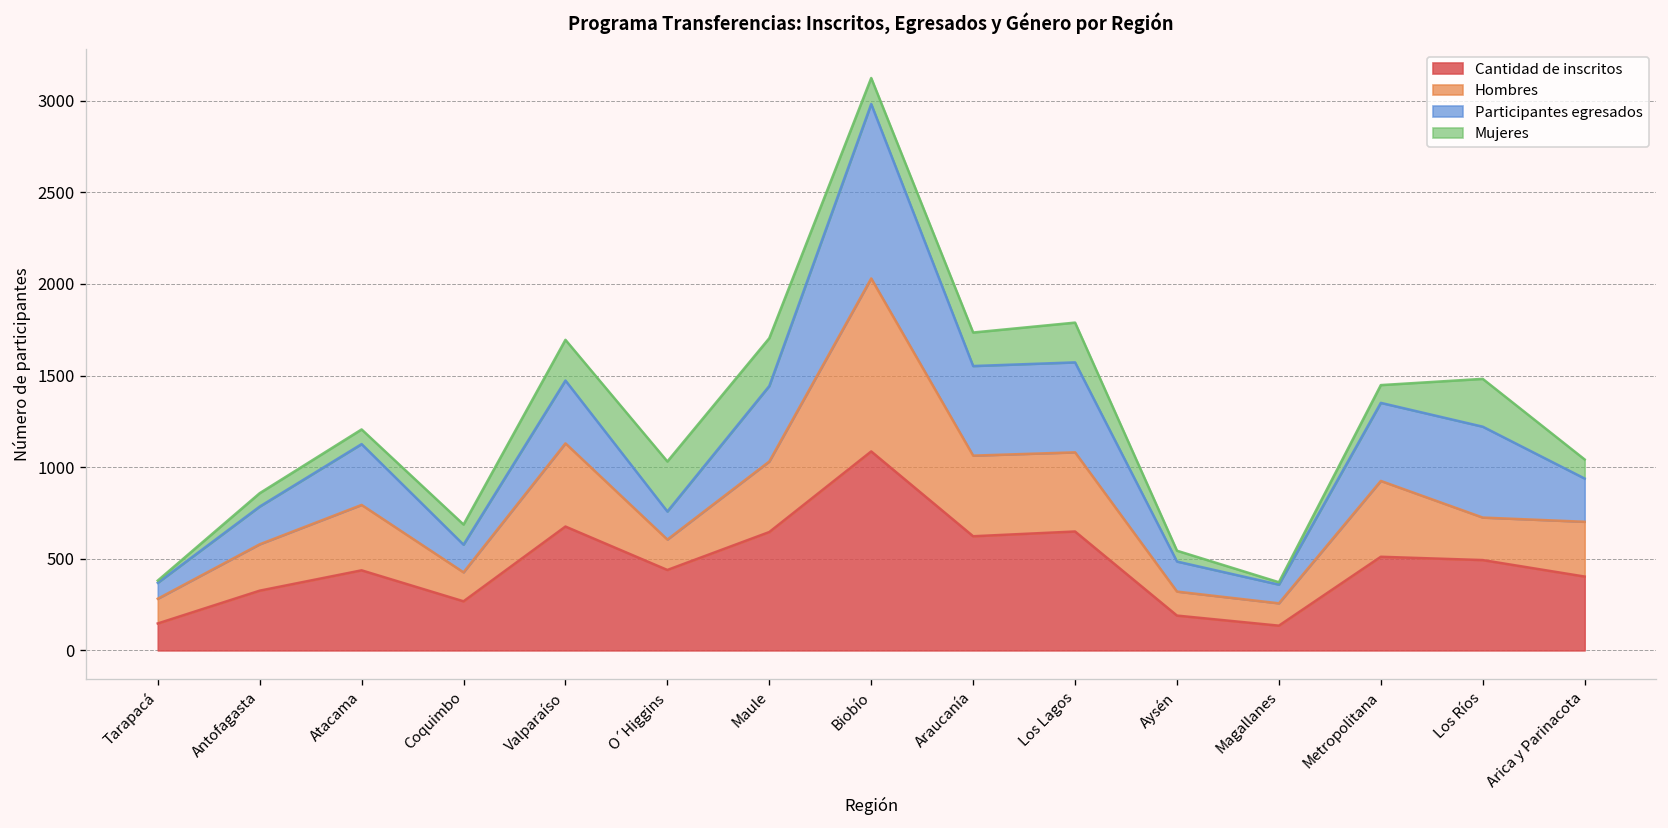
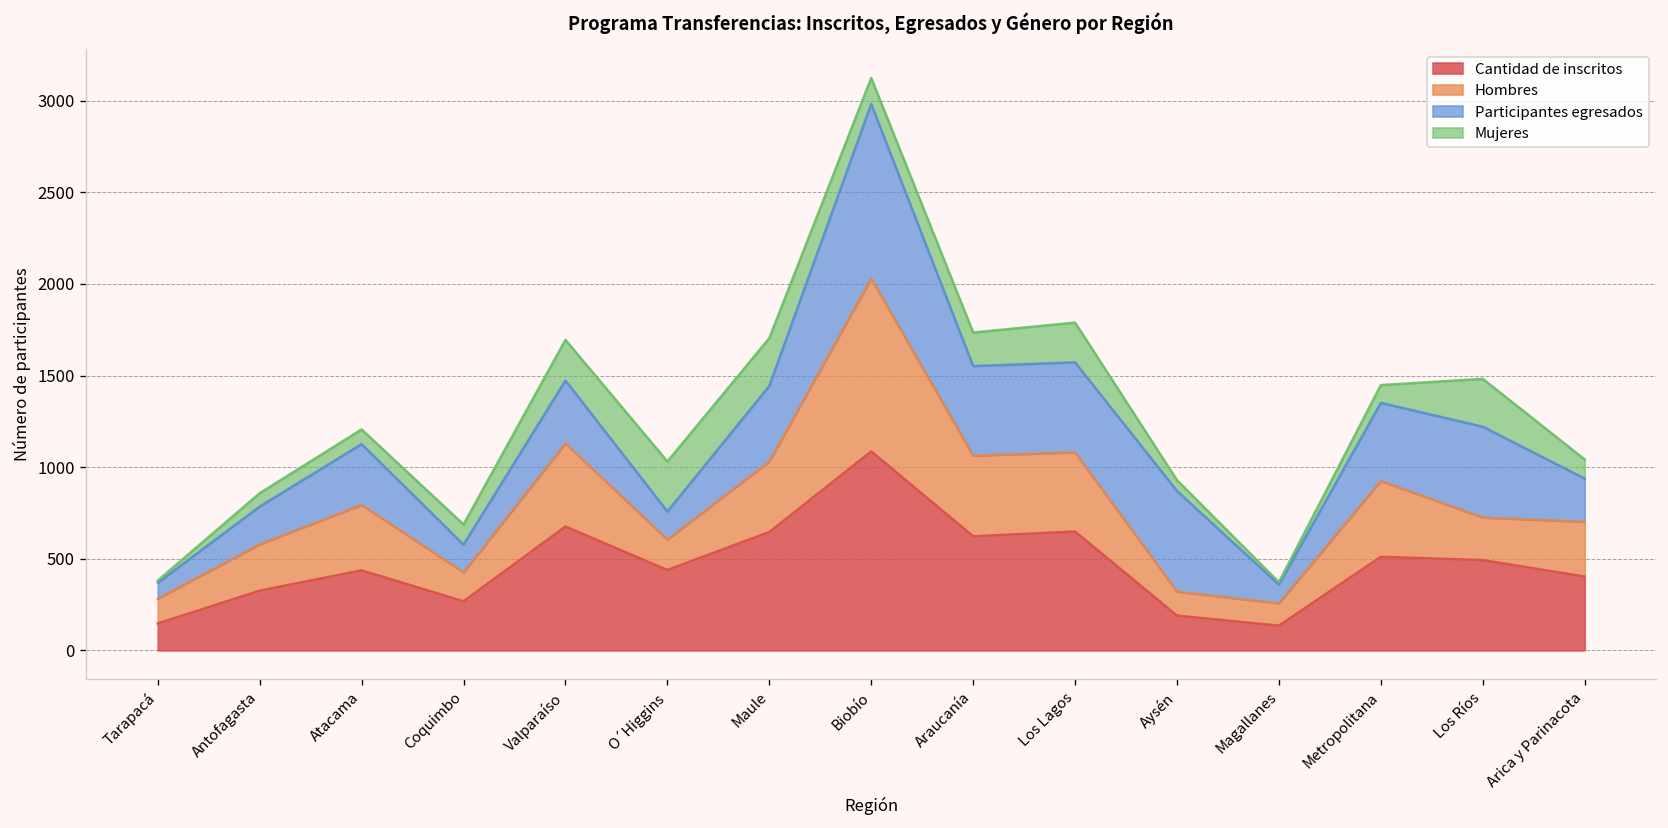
Participantes egresados, Aysén: 160 -> 550
